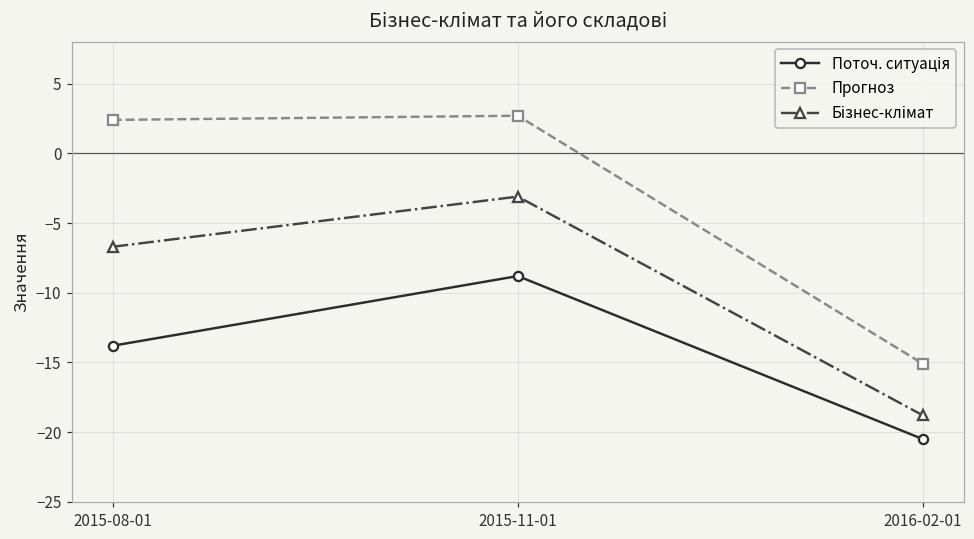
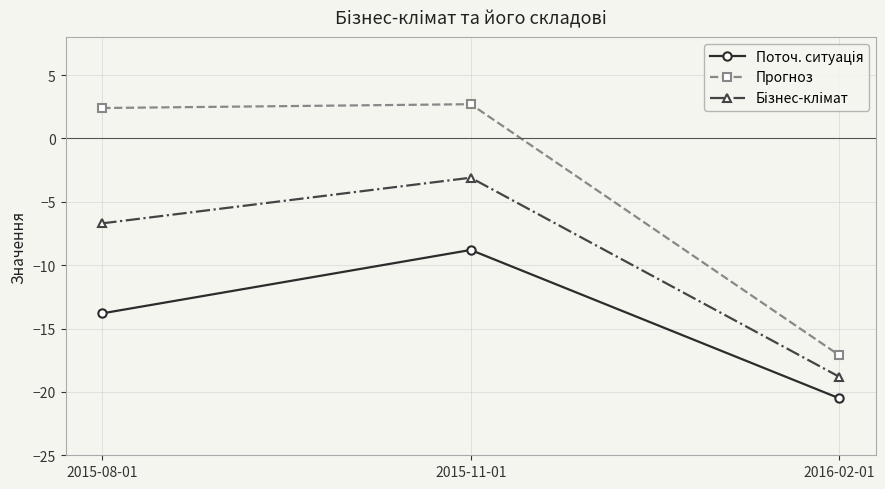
Прогноз, 2016-02-01: -15.1 -> -17.1
